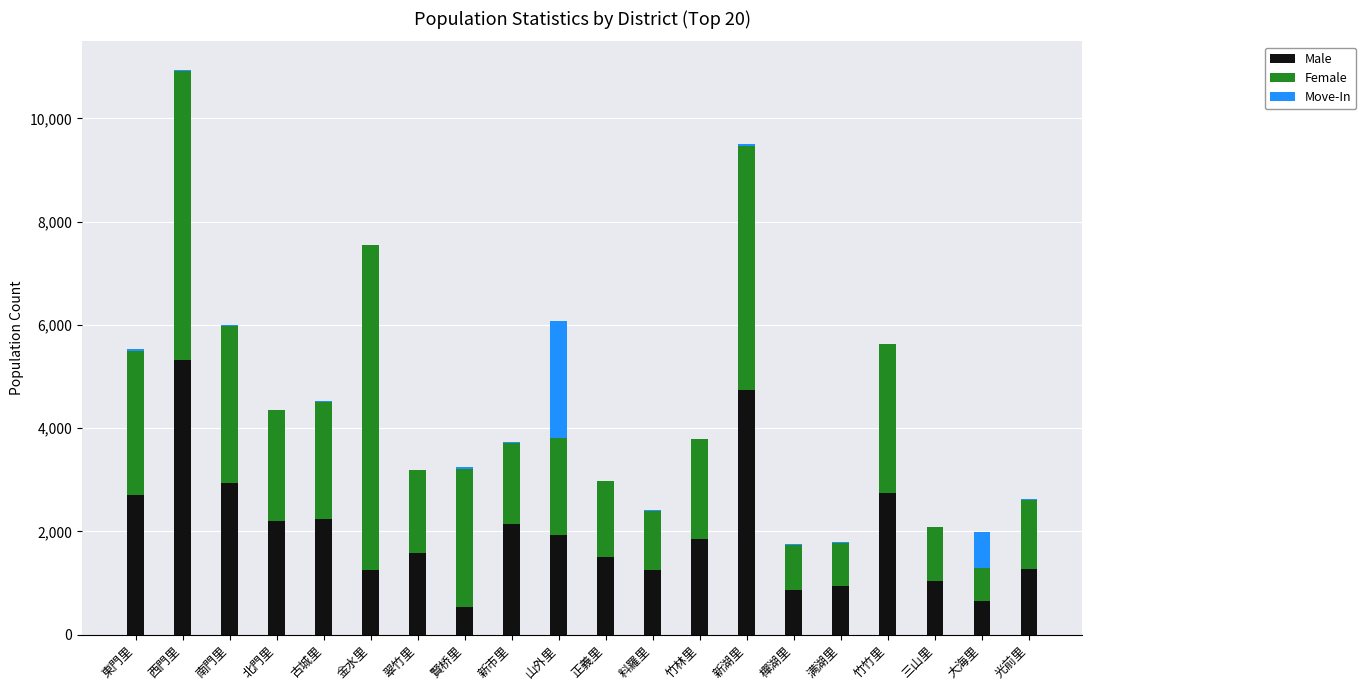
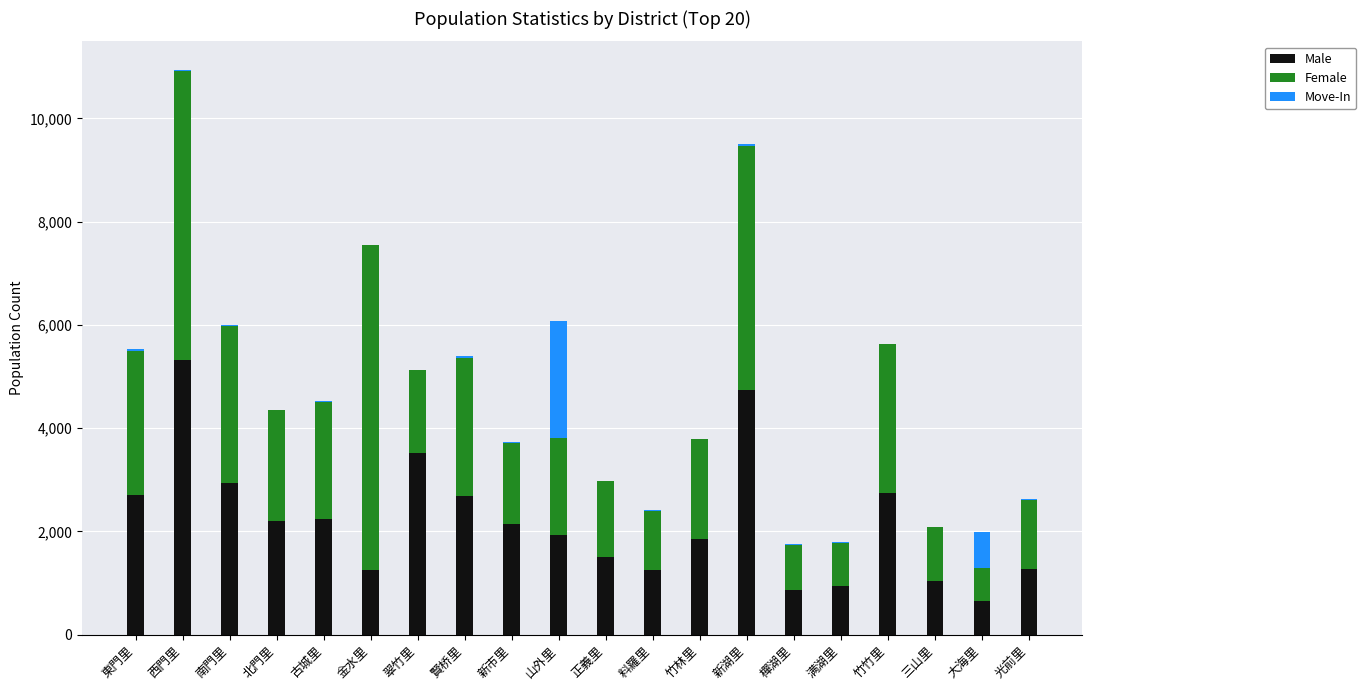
Male, 翠竹里: 1,600 -> 3,500
Male, 賢桥里: 500 -> 2,700
